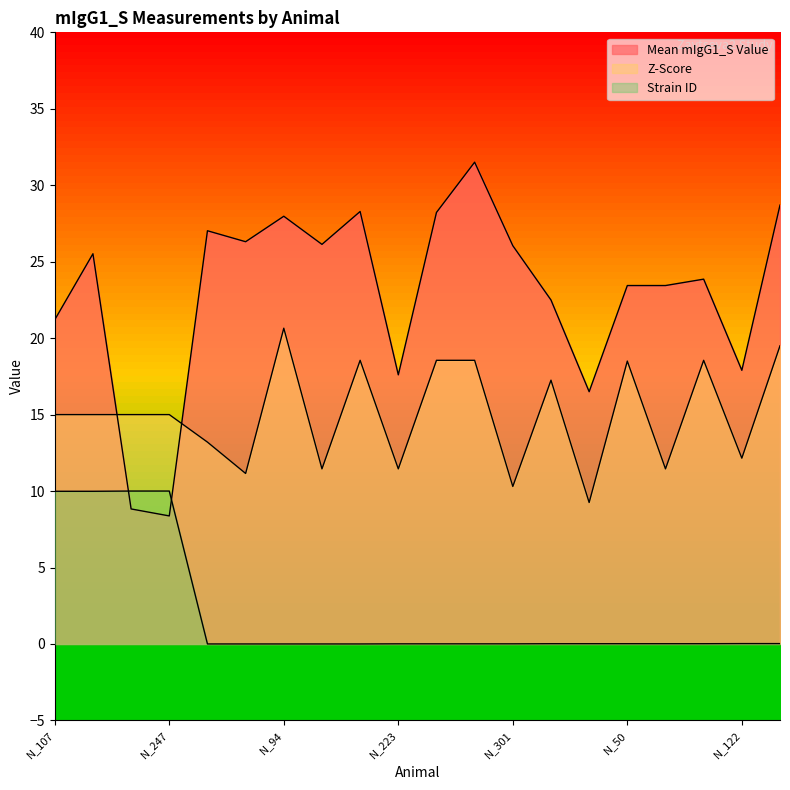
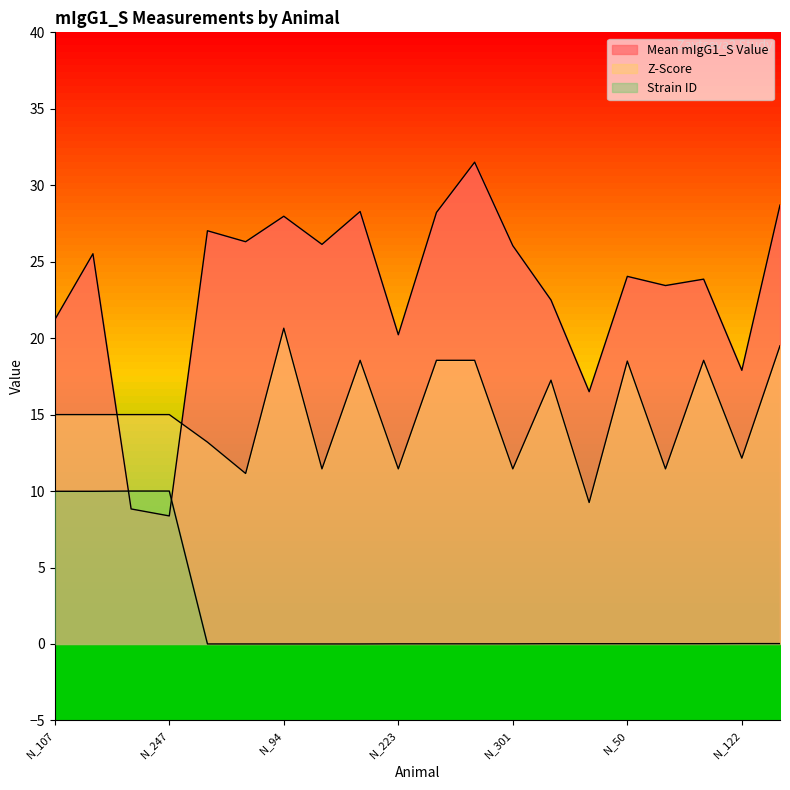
Mean mIgG1_S Value, N_223: 17.6 -> 20.2
Z-Score, N_301: 10.3 -> 11.5
Mean mIgG1_S Value, N_50: 23.4 -> 24.0
